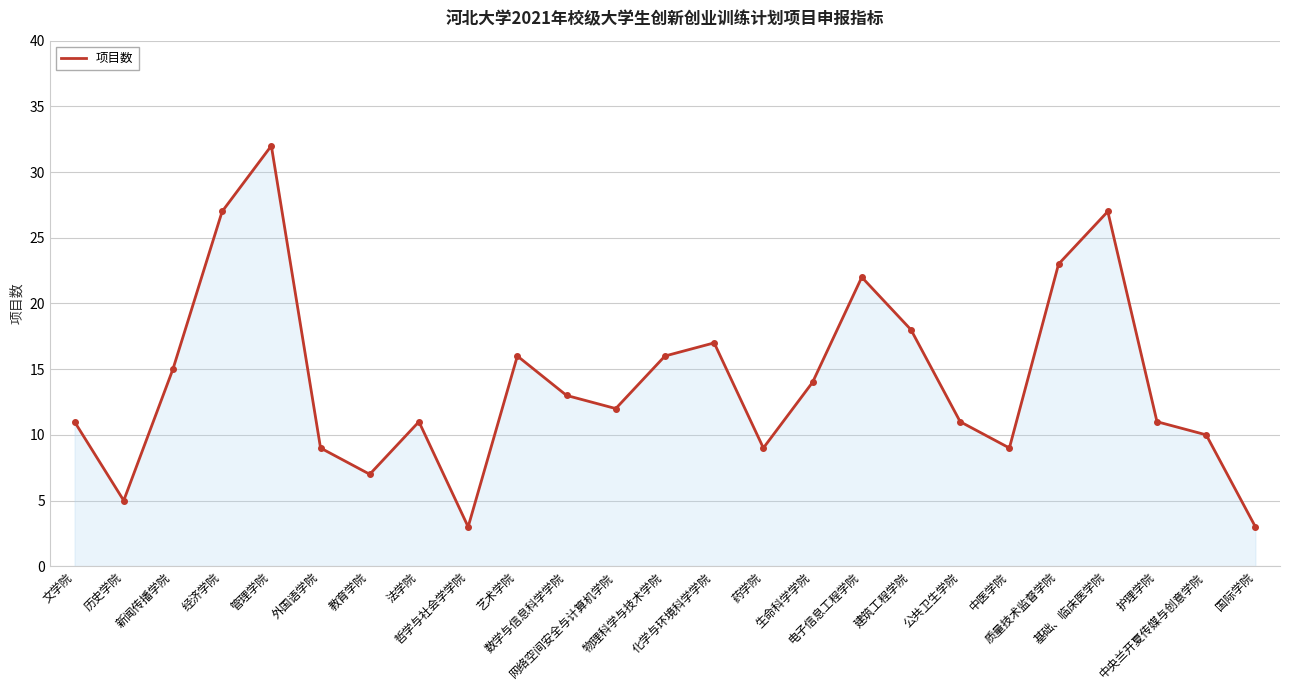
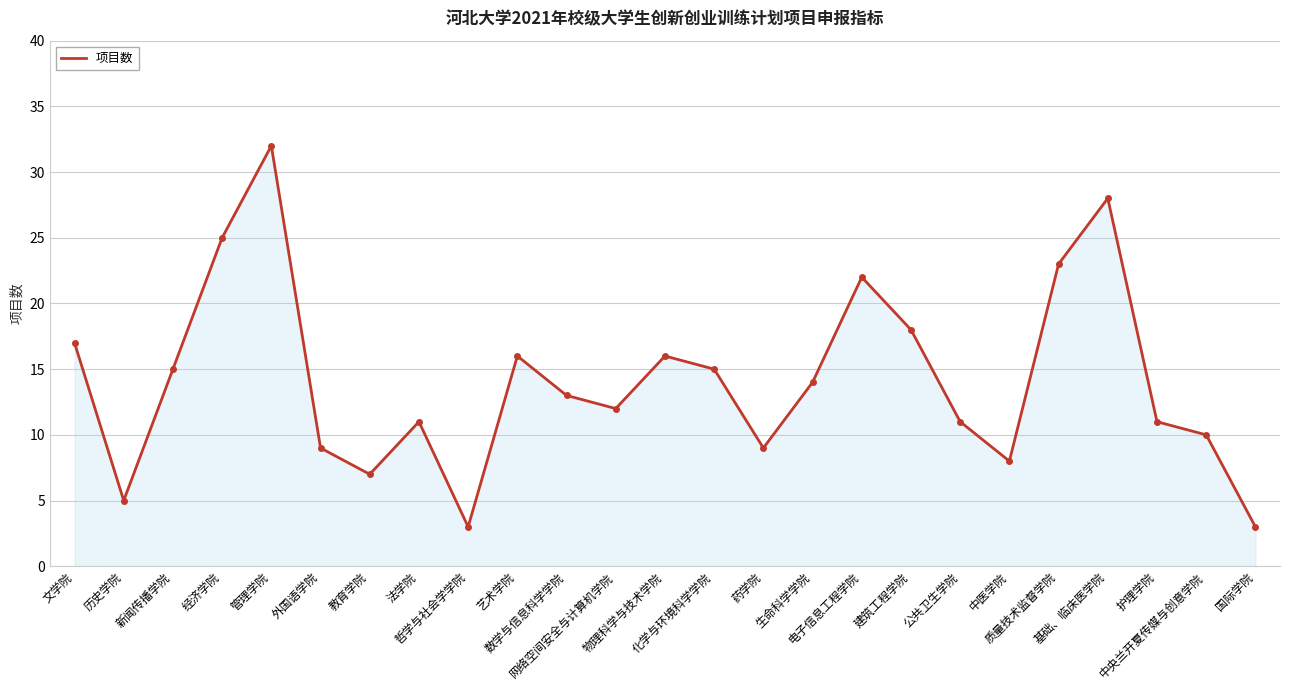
文学院: 11 -> 17
经济学院: 27 -> 25
化学与环境科学学院: 17 -> 15
中医学院: 9 -> 8
基础、临床医学院: 27 -> 28
